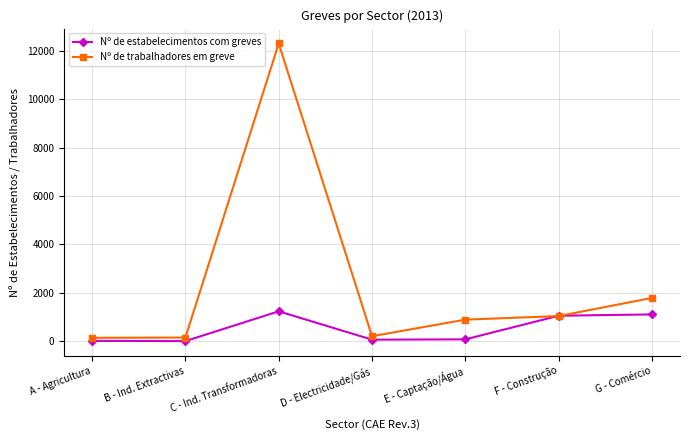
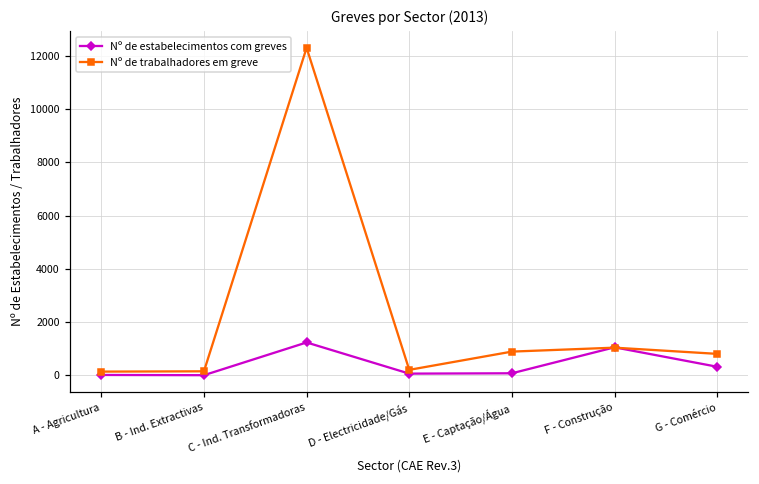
Nº de estabelecimentos com greves, G - Comércio: 1100 -> 300
Nº de trabalhadores em greve, G - Comércio: 1800 -> 800
